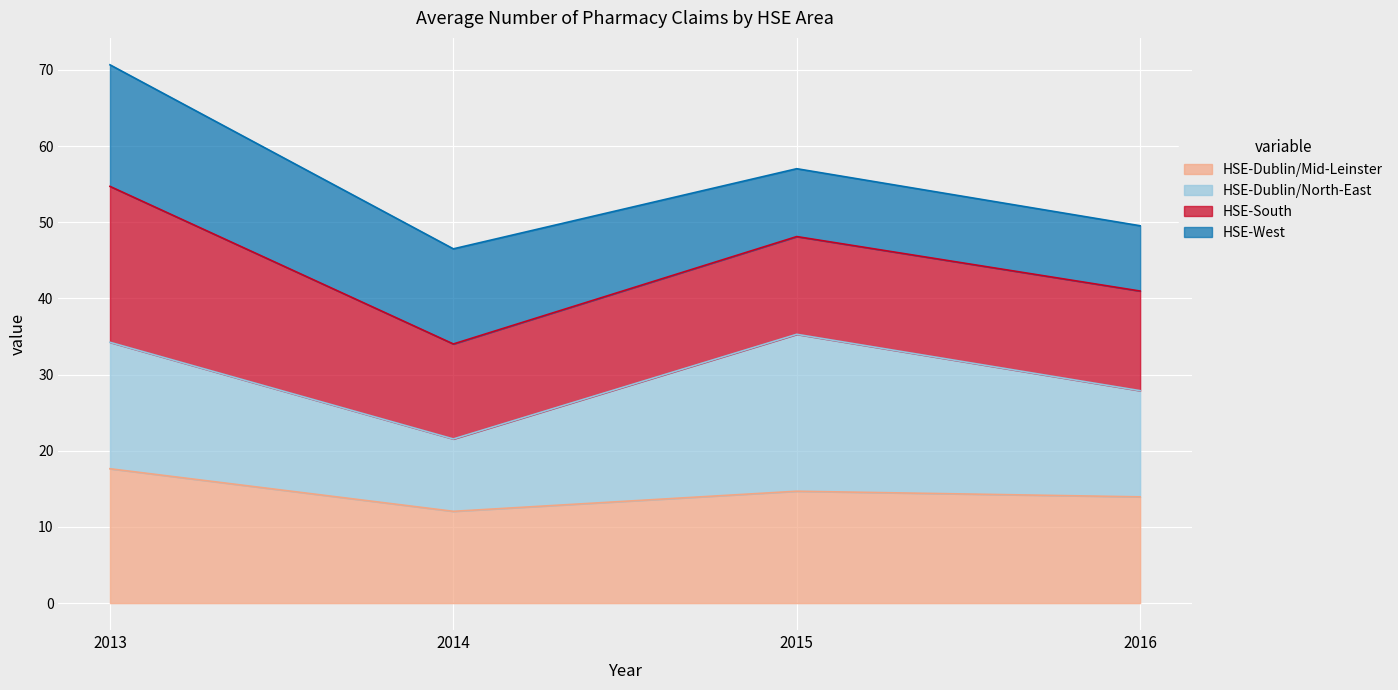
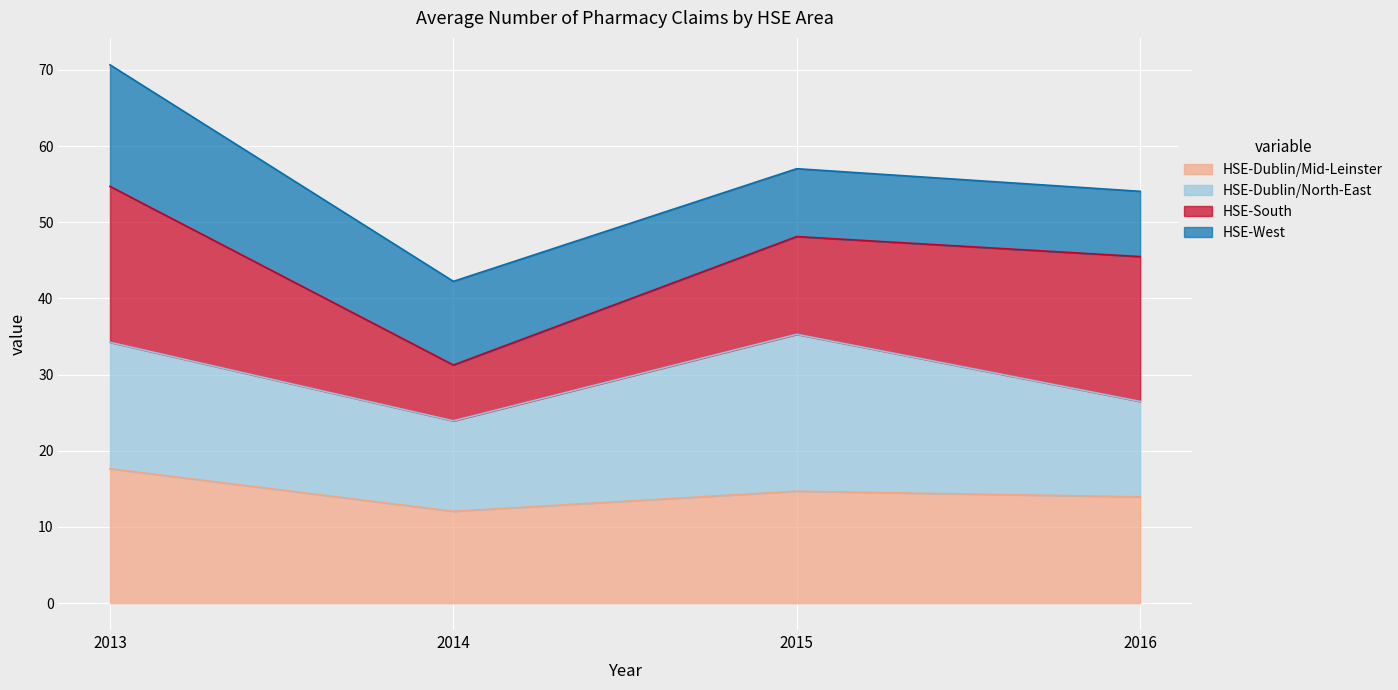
HSE-Dublin/North-East, 2014: 10 -> 12
HSE-South, 2014: 12 -> 7
HSE-West, 2014: 12 -> 11
HSE-Dublin/North-East, 2016: 14 -> 13
HSE-South, 2016: 13 -> 19
